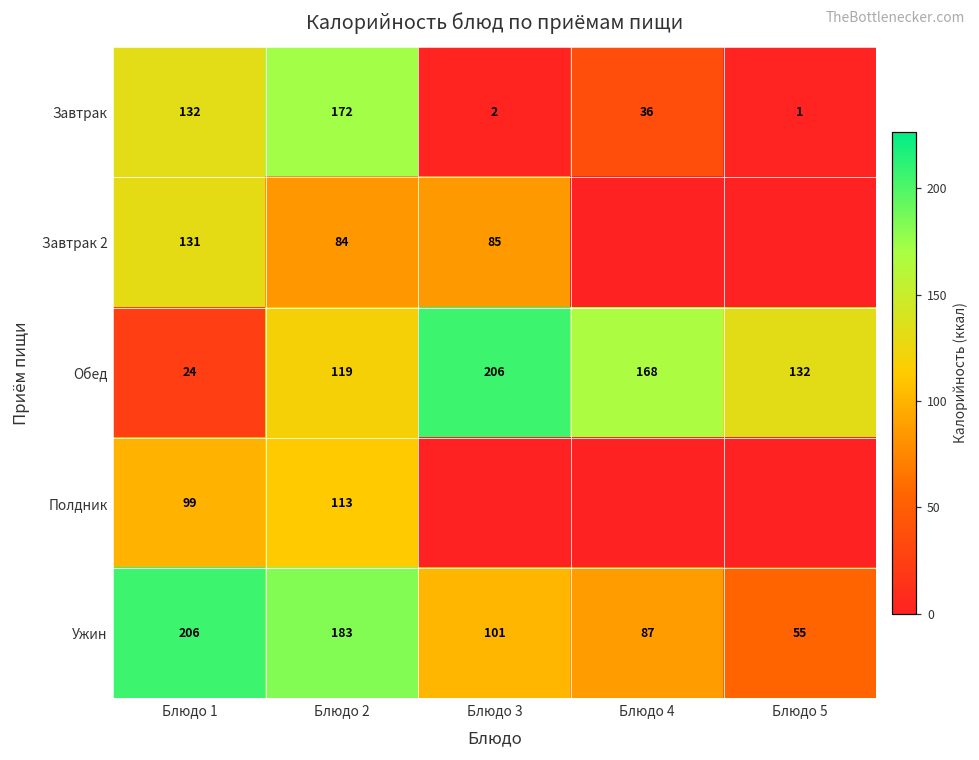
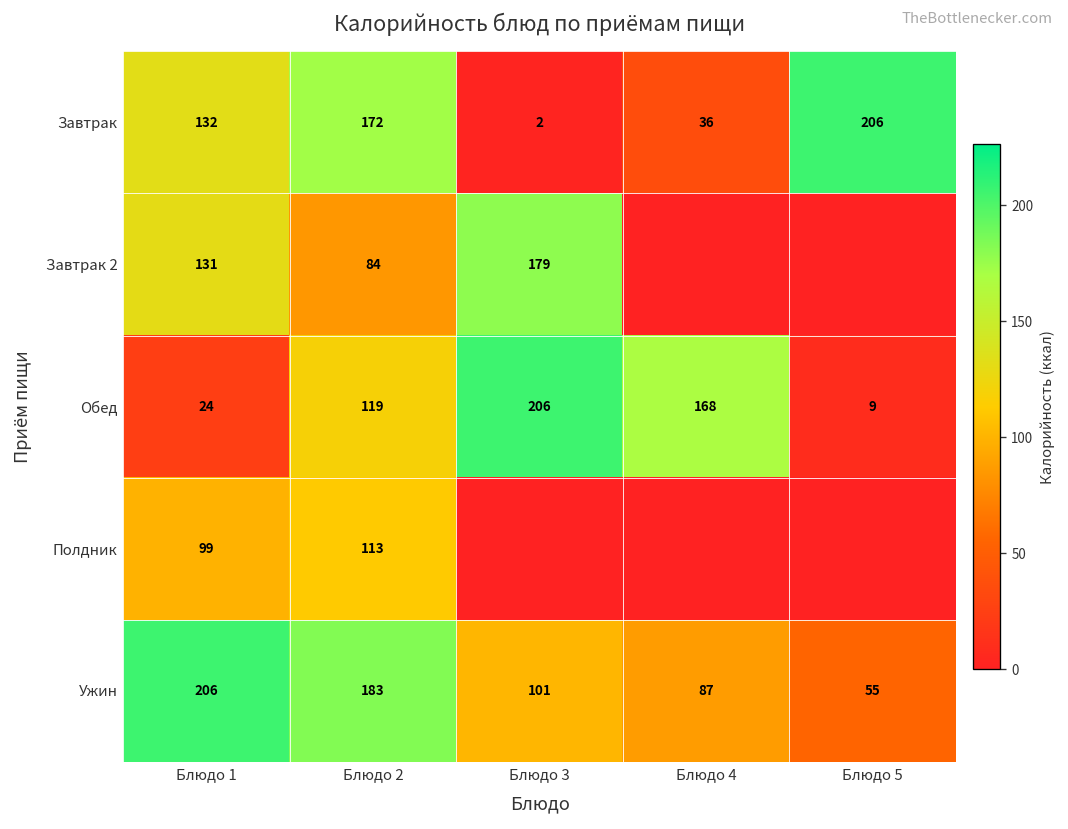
Завтрак, Блюдо 5: 1 -> 206
Завтрак 2, Блюдо 3: 85 -> 179
Обед, Блюдо 5: 132 -> 9
